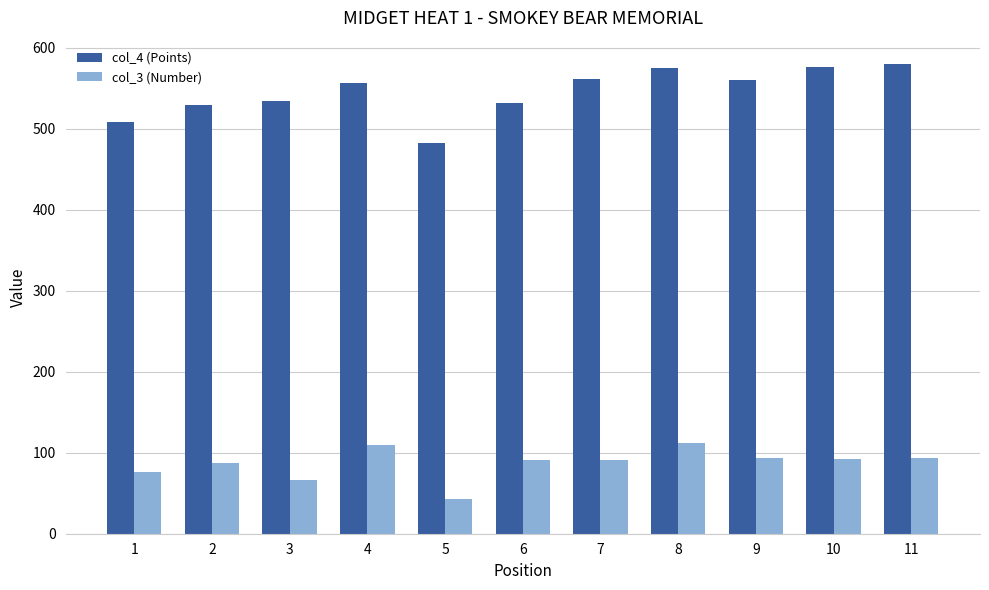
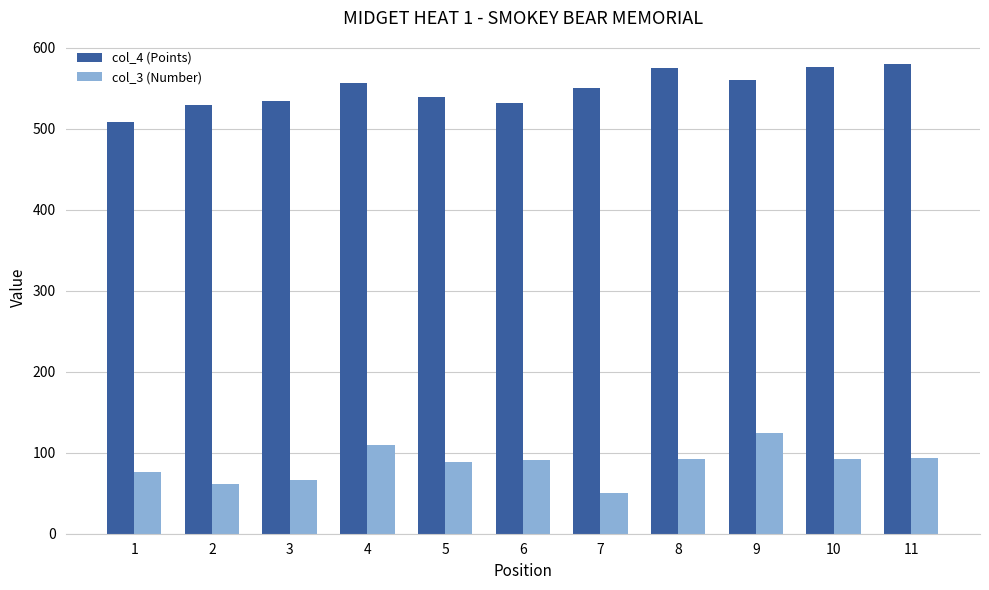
col_3 (Number), 2: 90 -> 60
col_4 (Points), 5: 480 -> 540
col_3 (Number), 5: 40 -> 90
col_4 (Points), 7: 560 -> 550
col_3 (Number), 7: 90 -> 50
col_3 (Number), 8: 110 -> 90
col_3 (Number), 9: 90 -> 120
